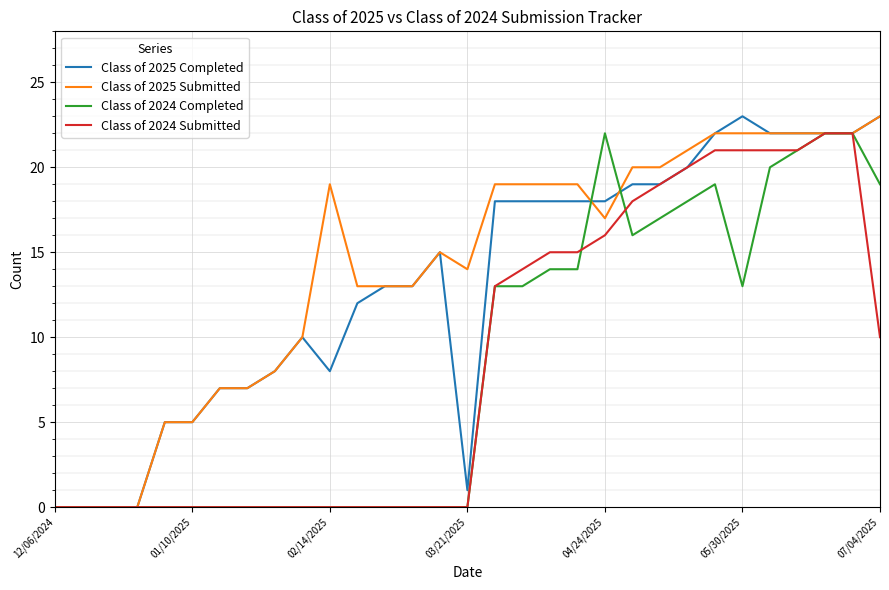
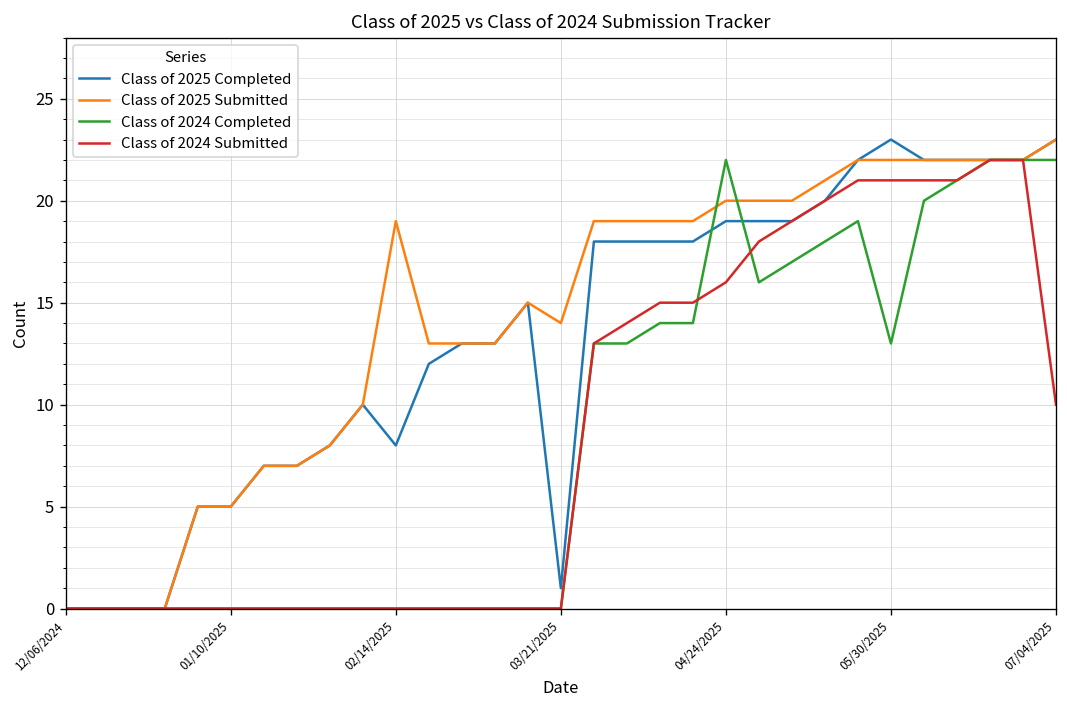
Class of 2025 Completed, 04/24/2025: 18 -> 19
Class of 2025 Submitted, 04/24/2025: 17 -> 20
Class of 2024 Completed, 07/04/2025: 19 -> 22
